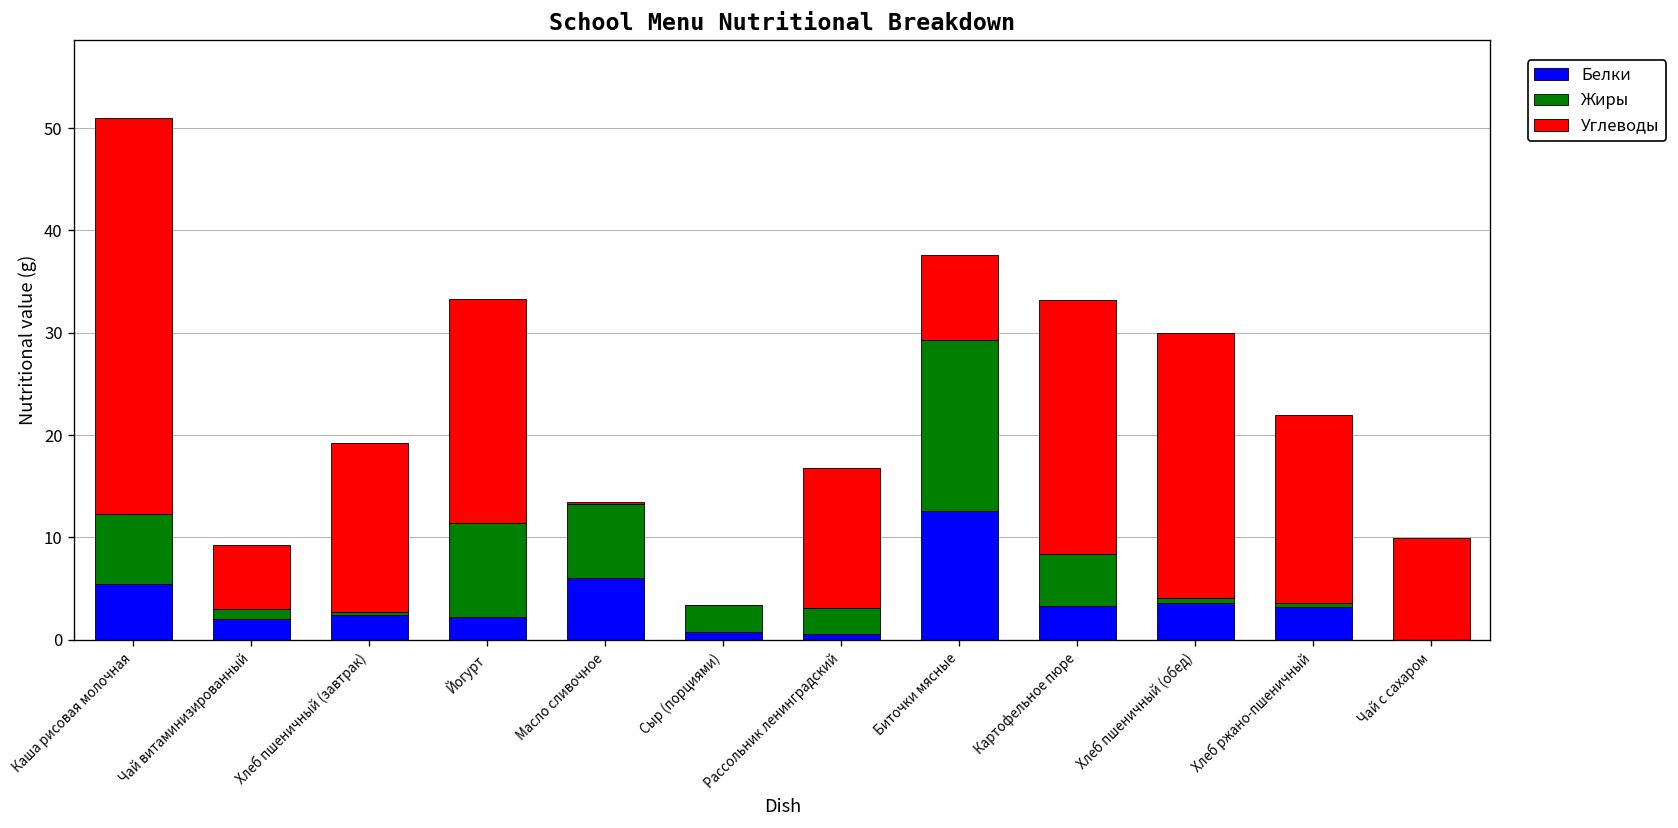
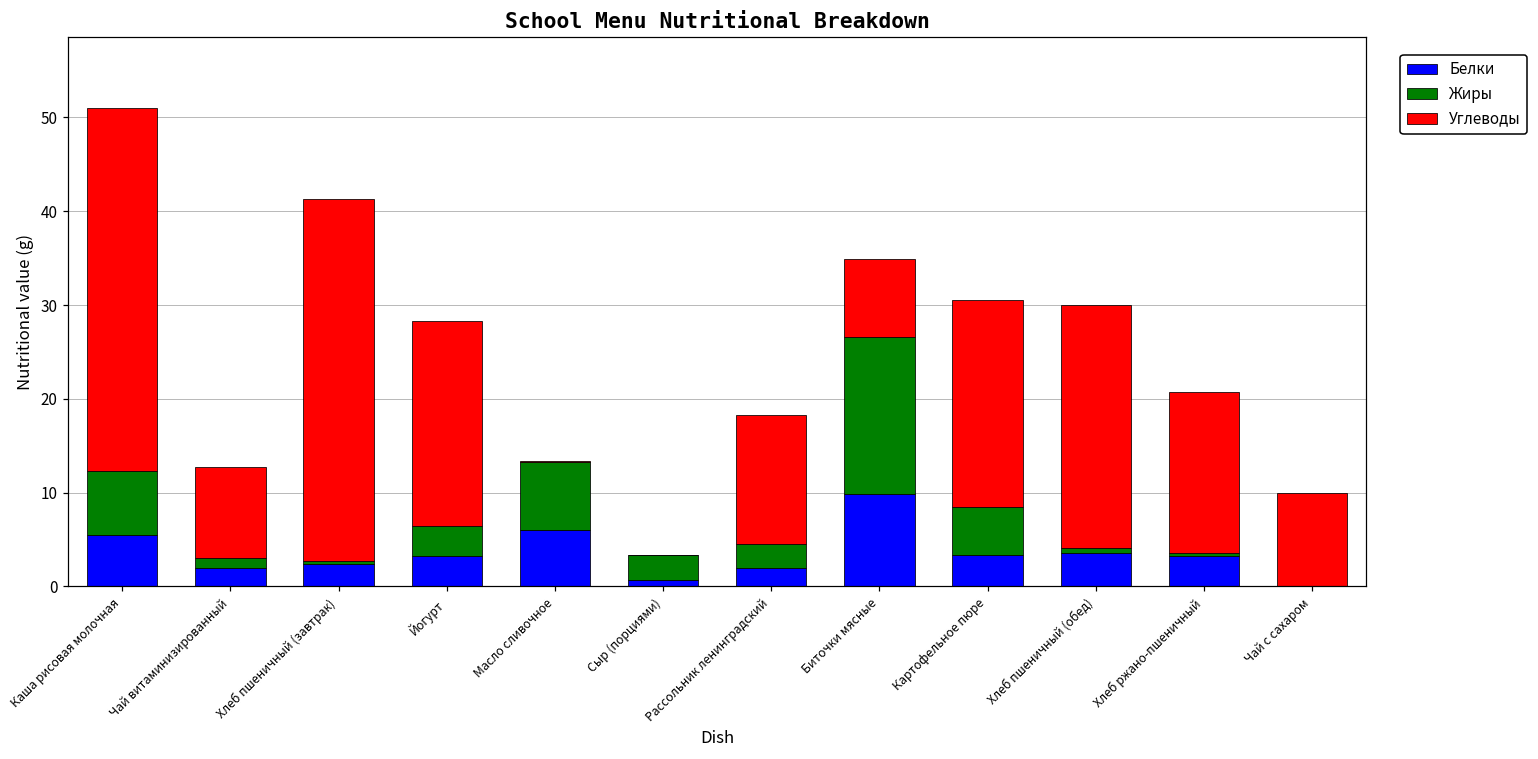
Углеводы, Чай витаминизированный: 6 -> 10
Углеводы, Хлеб пшеничный (завтрак): 17 -> 39
Белки, Йогурт: 2 -> 3
Жиры, Йогурт: 9 -> 3
Белки, Рассольник ленинградский: 1 -> 2
Белки, Биточки мясные: 13 -> 10
Углеводы, Картофельное пюре: 25 -> 22
Углеводы, Хлеб ржано-пшеничный: 18 -> 17
